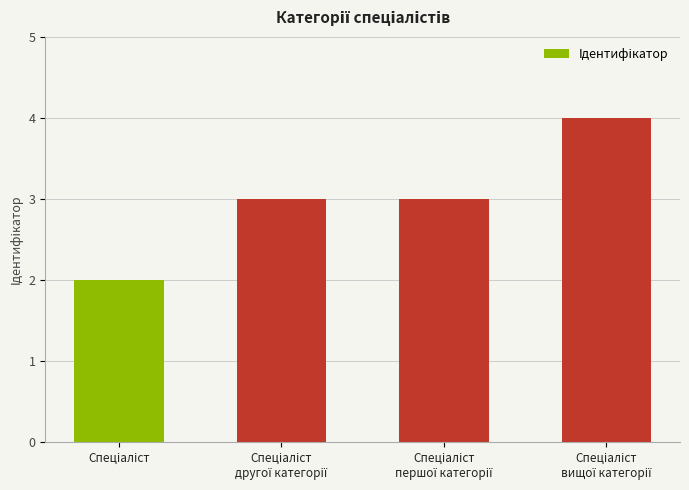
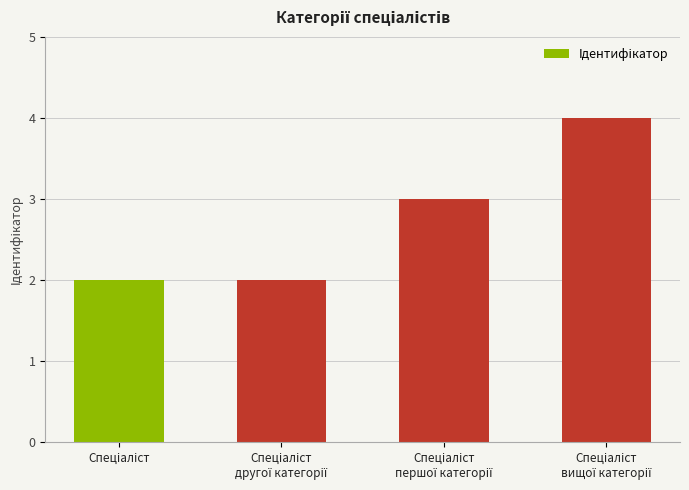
Спеціаліст другої категорії: 3 -> 2
